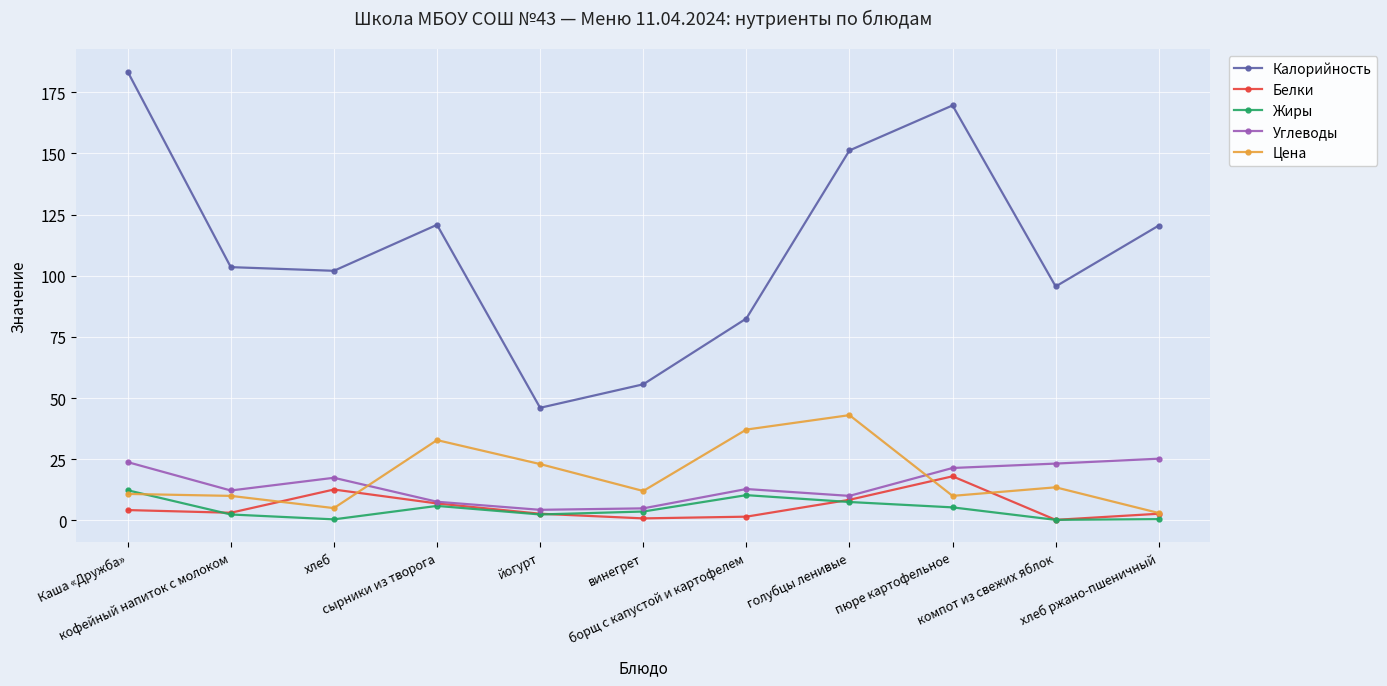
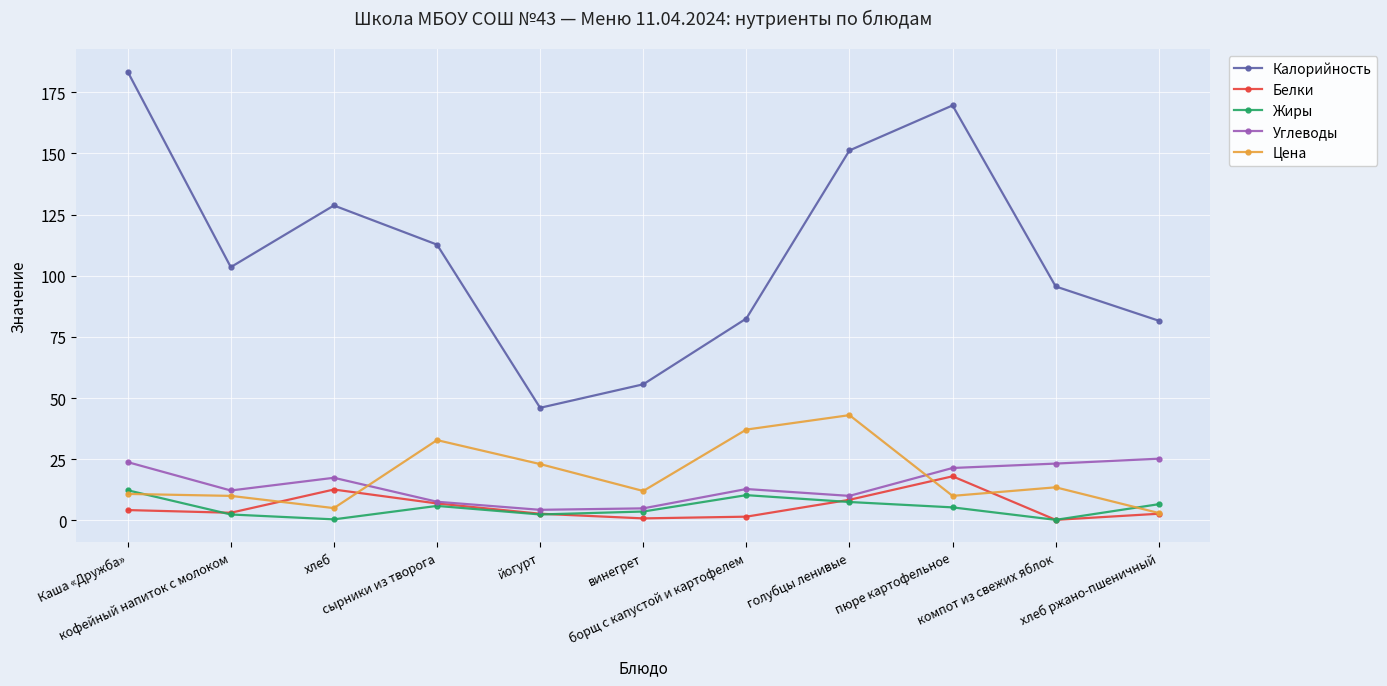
Калорийность, хлеб: 102 -> 129
Калорийность, сырники из творога: 121 -> 113
Калорийность, хлеб ржано-пшеничный: 121 -> 82
Жиры, хлеб ржано-пшеничный: 1 -> 7
